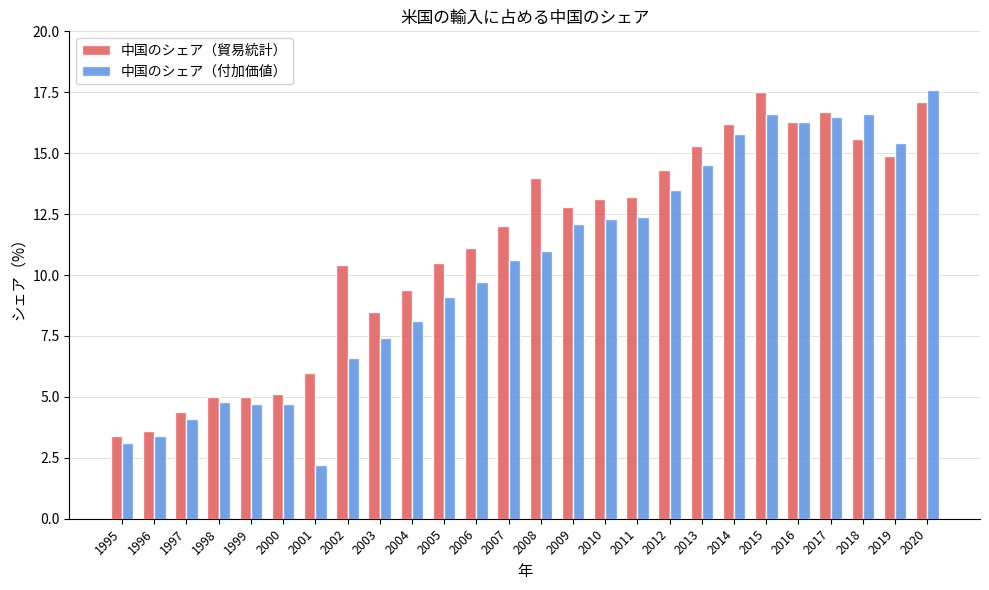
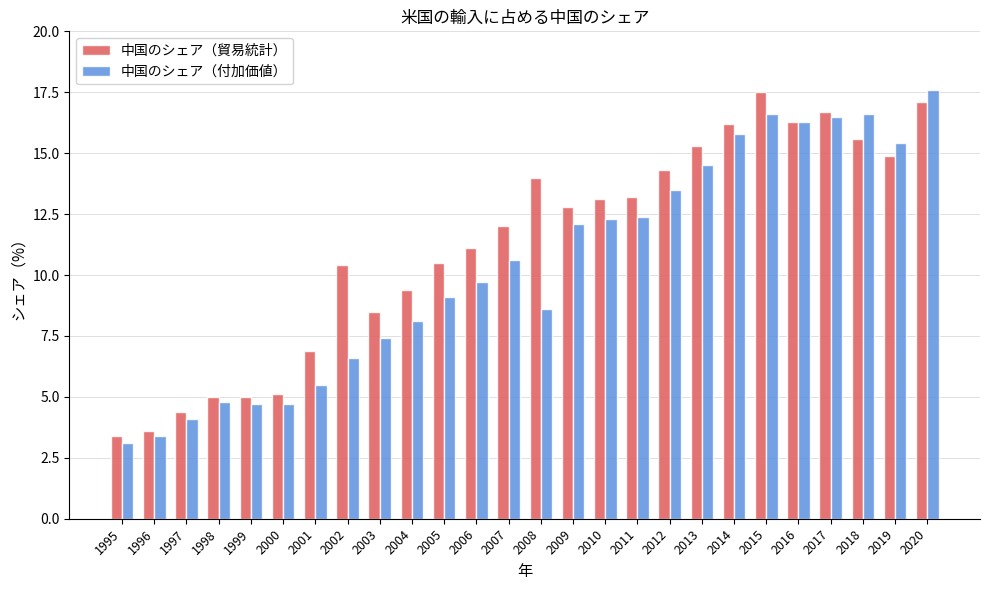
中国のシェア（貿易統計）, 2001: 6.0 -> 6.9
中国のシェア（付加価値）, 2001: 2.2 -> 5.5
中国のシェア（付加価値）, 2008: 11.0 -> 8.6
